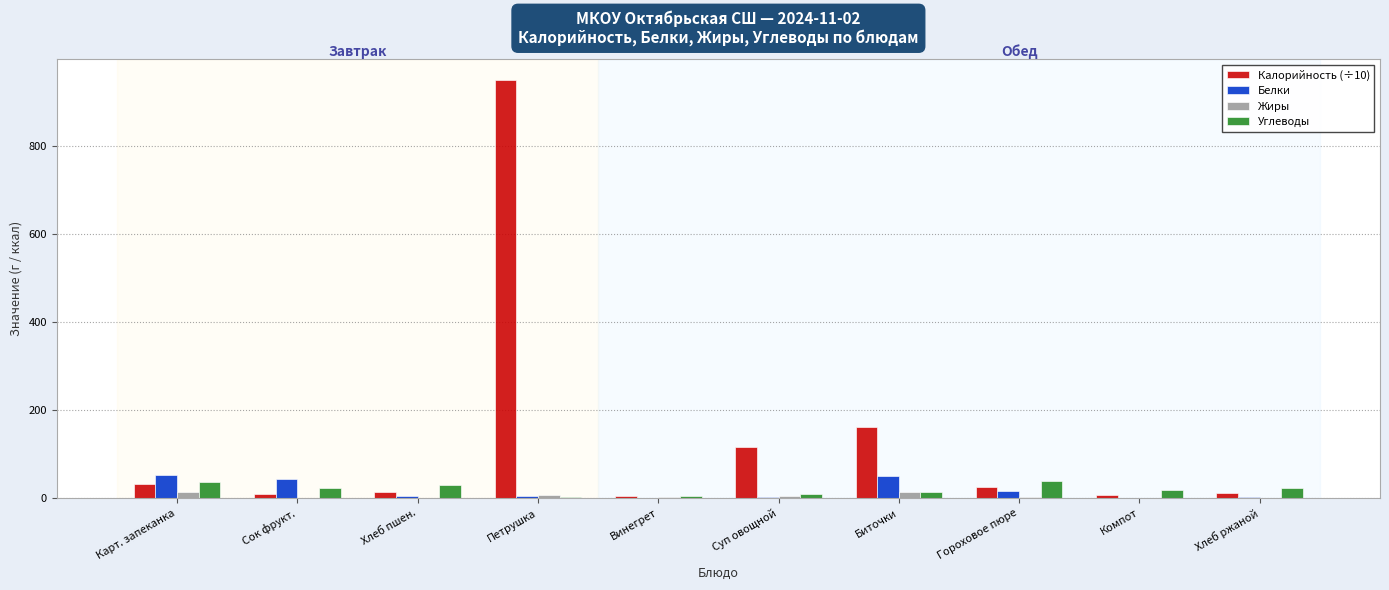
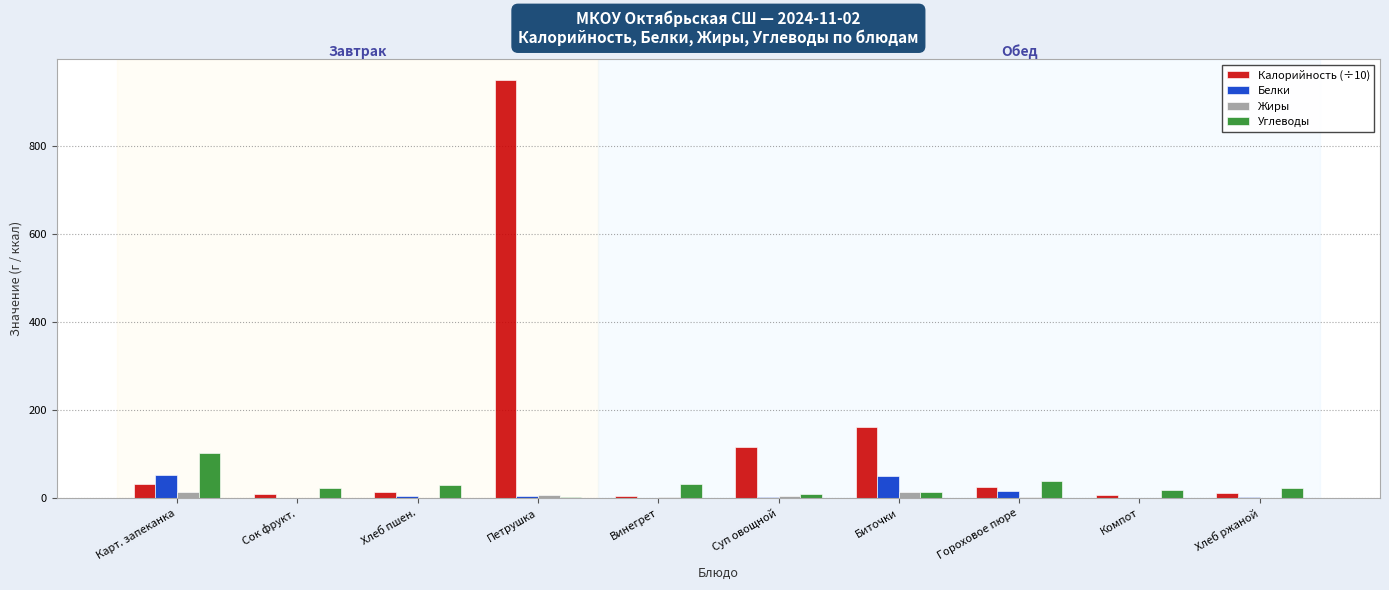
Углеводы, Карт. запеканка: 40 -> 100
Белки, Сок фрукт.: 40 -> 0
Углеводы, Винегрет: 10 -> 30
